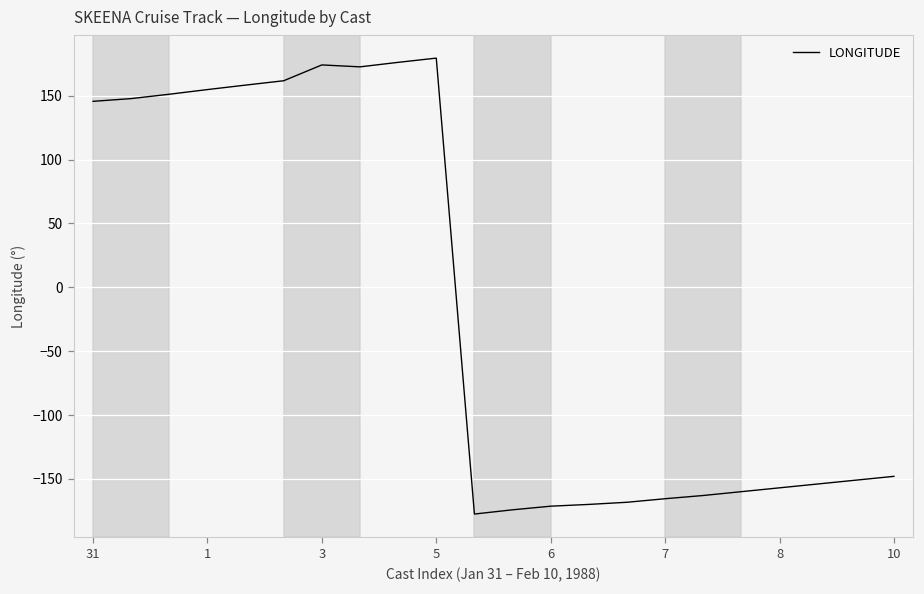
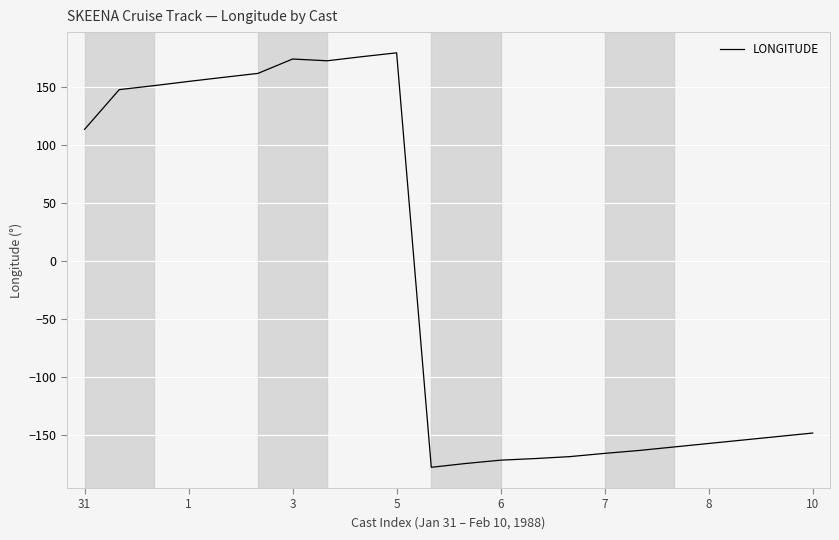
31: 146 -> 114
